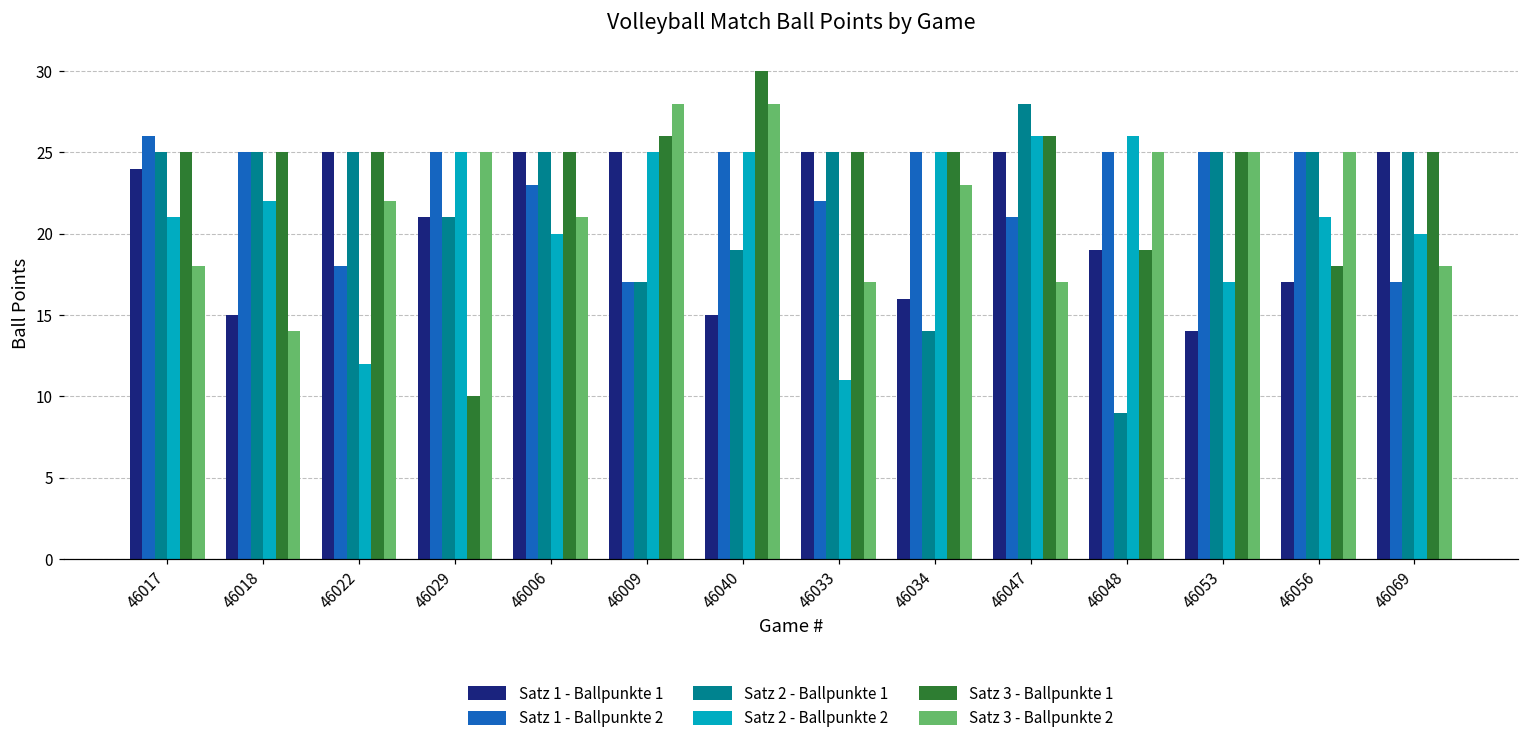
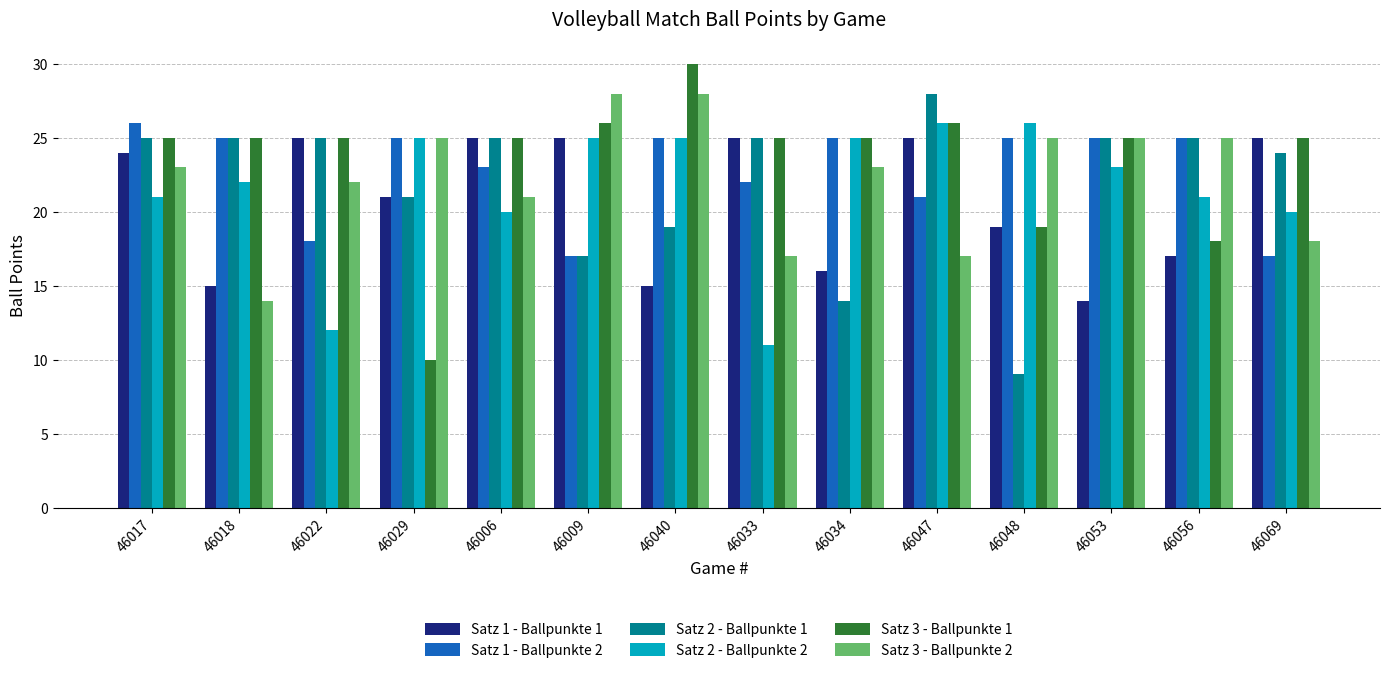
Satz 3 - Ballpunkte 2, 46017: 18 -> 23
Satz 2 - Ballpunkte 2, 46053: 17 -> 23
Satz 2 - Ballpunkte 1, 46069: 25 -> 24
